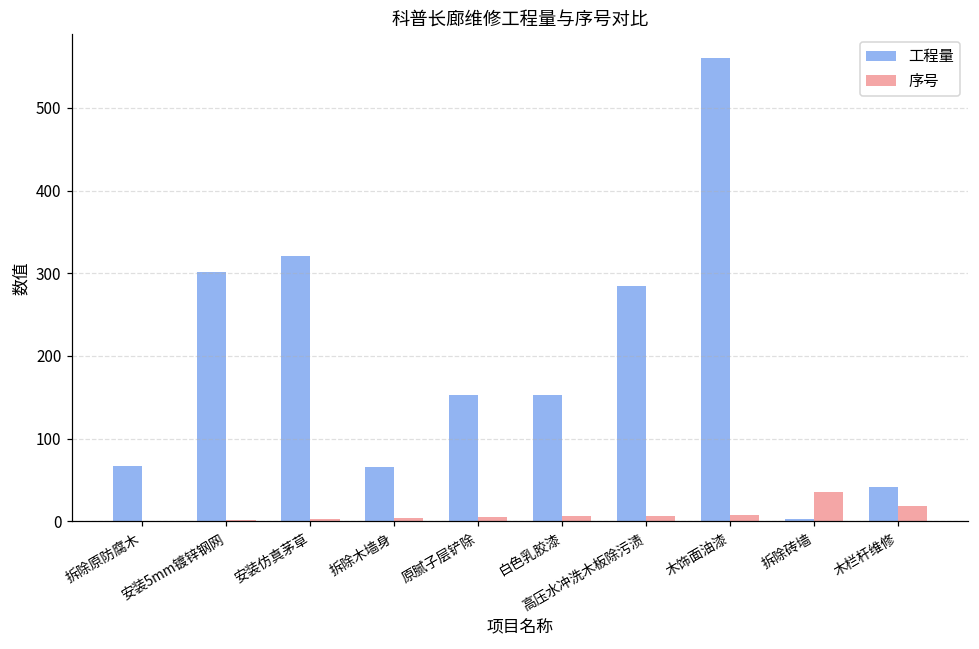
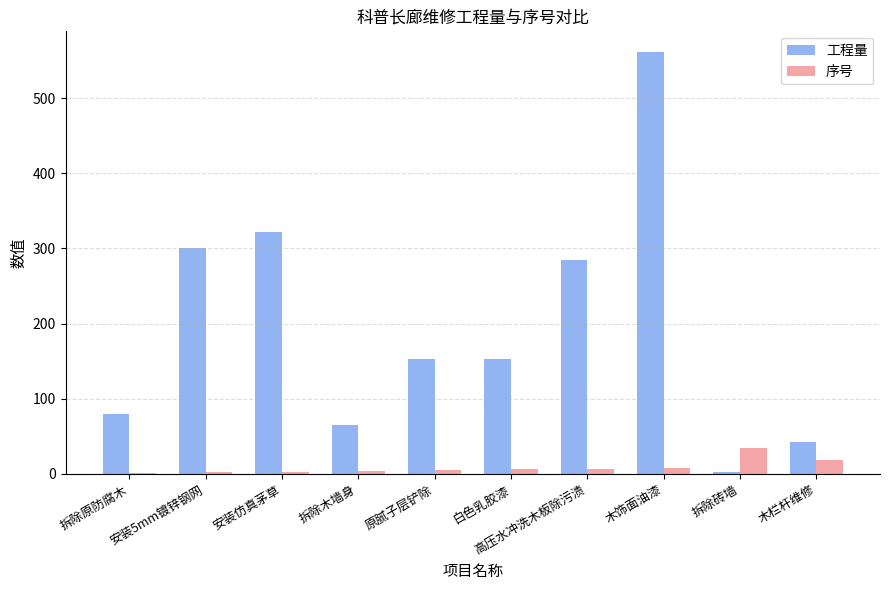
工程量, 拆除原防腐木: 70 -> 80
